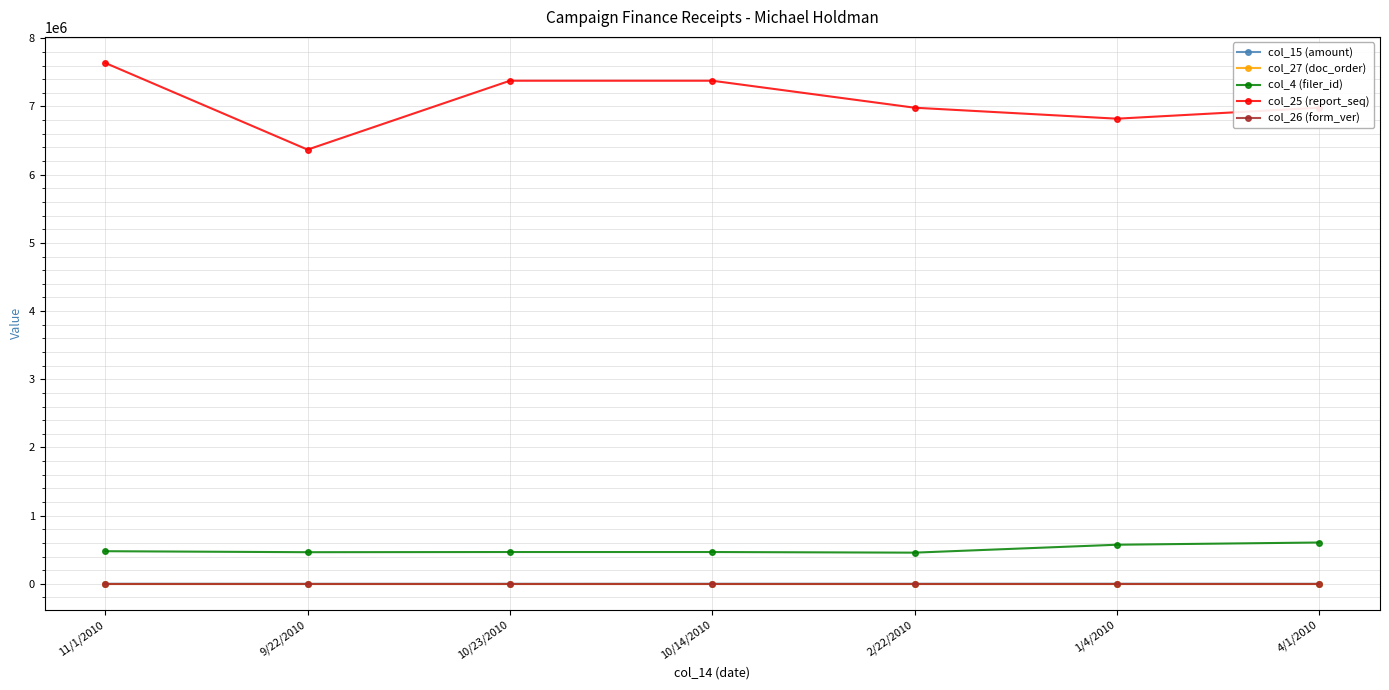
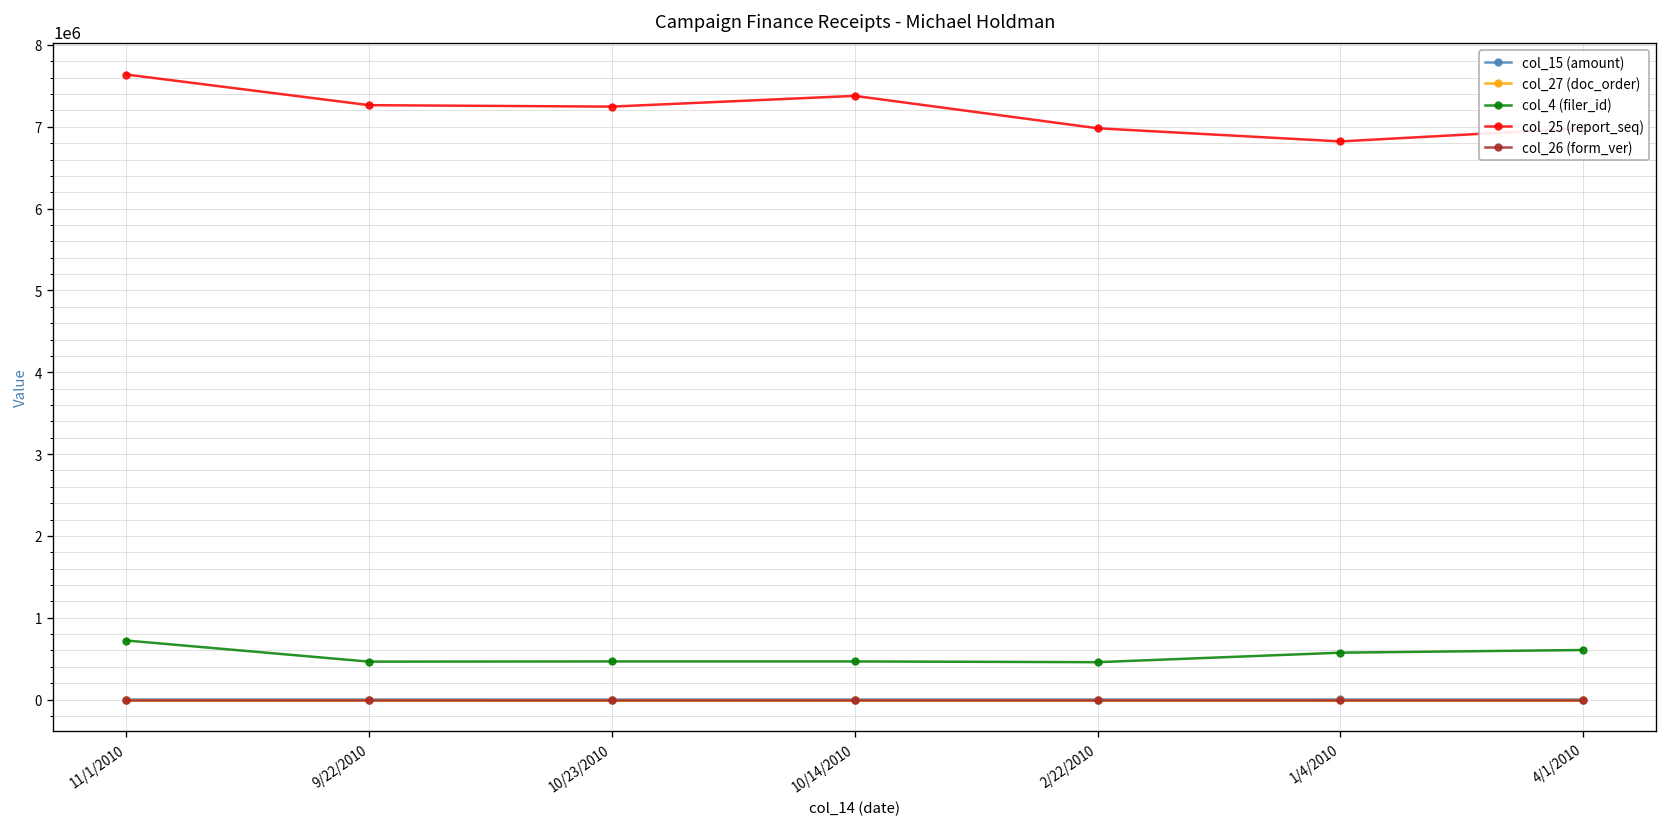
col_4 (filer_id), 11/1/2010: 500000 -> 700000
col_25 (report_seq), 9/22/2010: 6400000 -> 7300000
col_25 (report_seq), 10/23/2010: 7400000 -> 7200000
